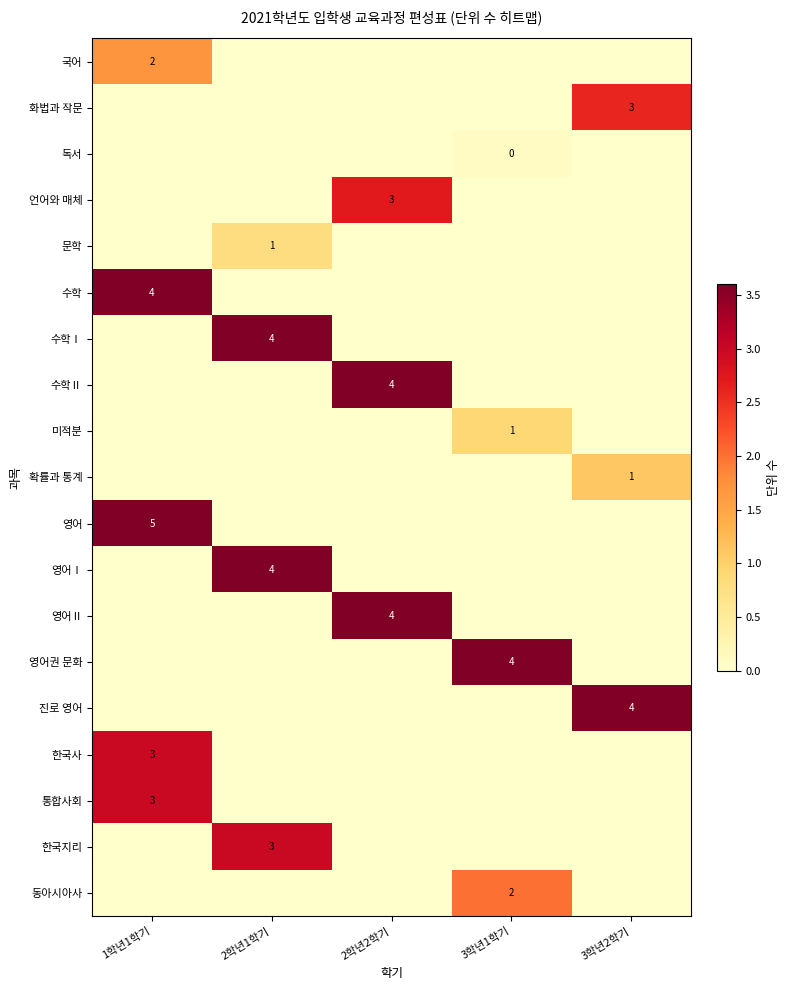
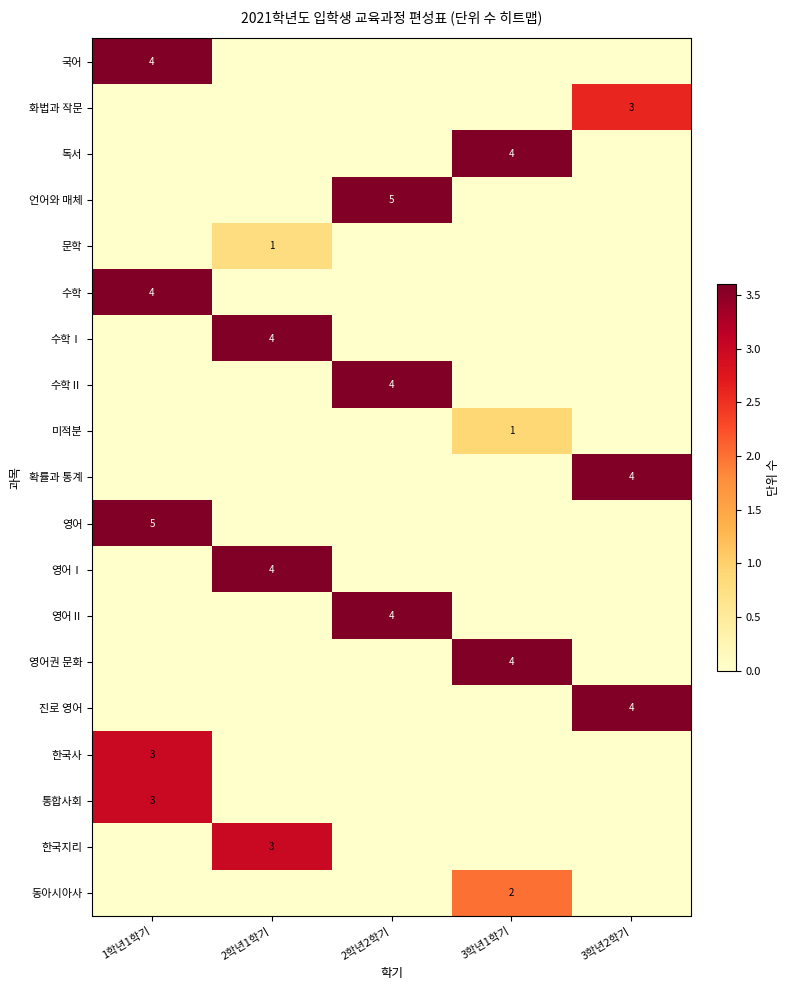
국어, 1학년1학기: 2 -> 4
독서, 3학년1학기: 0 -> 4
언어와 매체, 2학년2학기: 3 -> 5
확률과 통계, 3학년2학기: 1 -> 4
